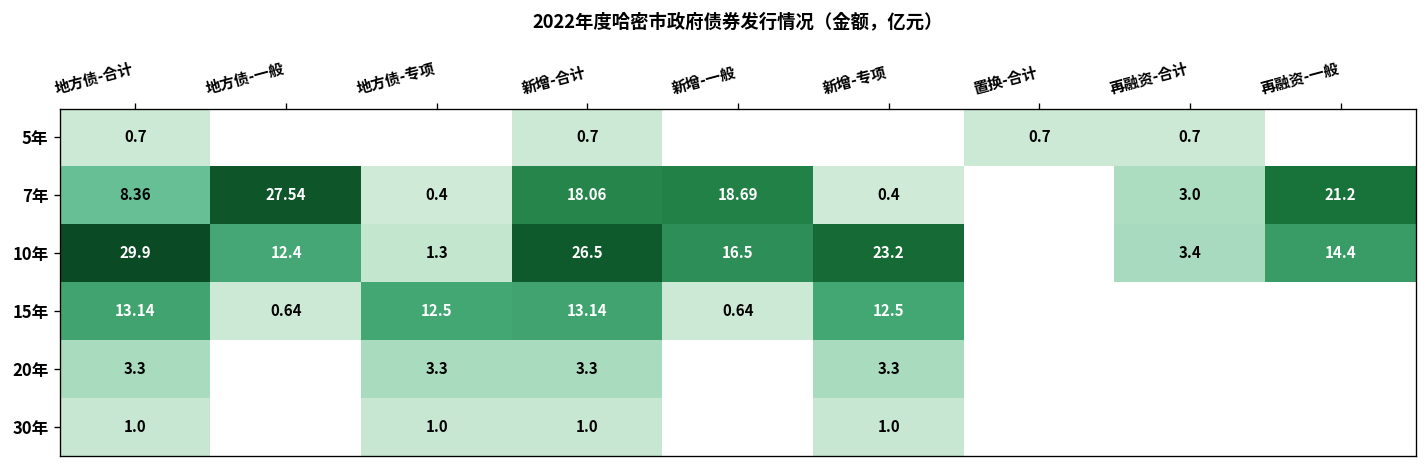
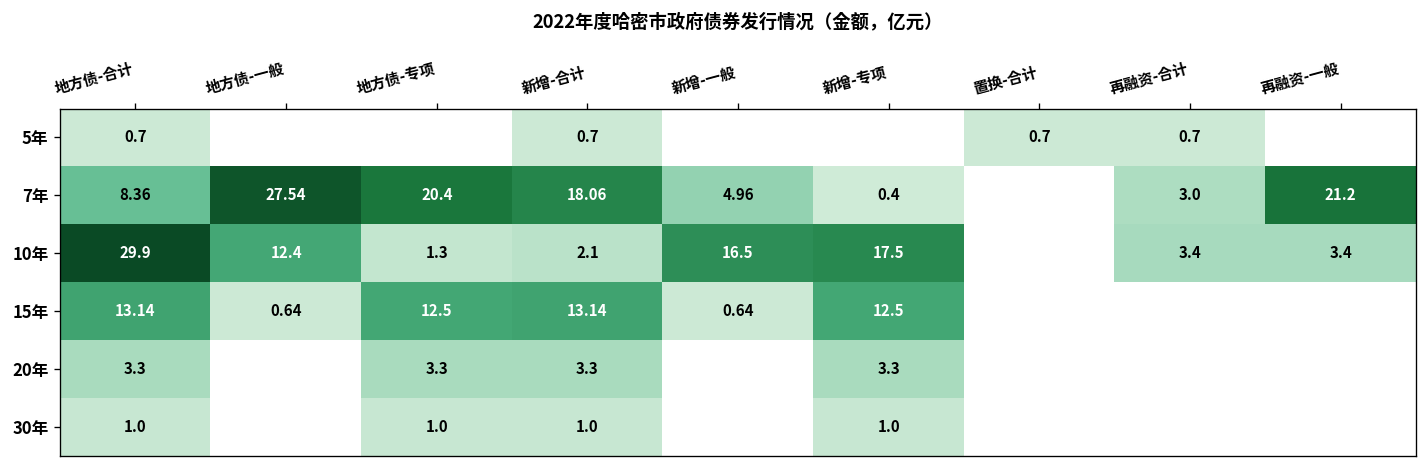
7年, 地方债-专项: 0.4 -> 20.4
7年, 新增-一般: 18.69 -> 4.96
10年, 新增-合计: 26.5 -> 2.1
10年, 新增-专项: 23.2 -> 17.5
10年, 再融资-一般: 14.4 -> 3.4
